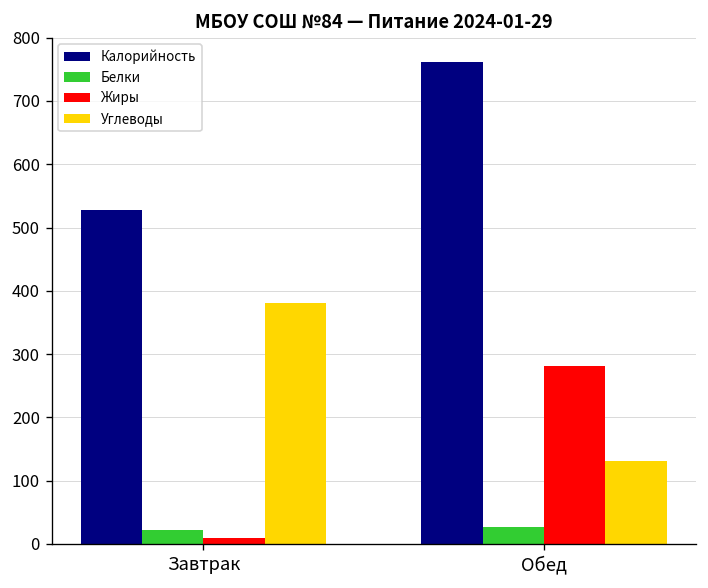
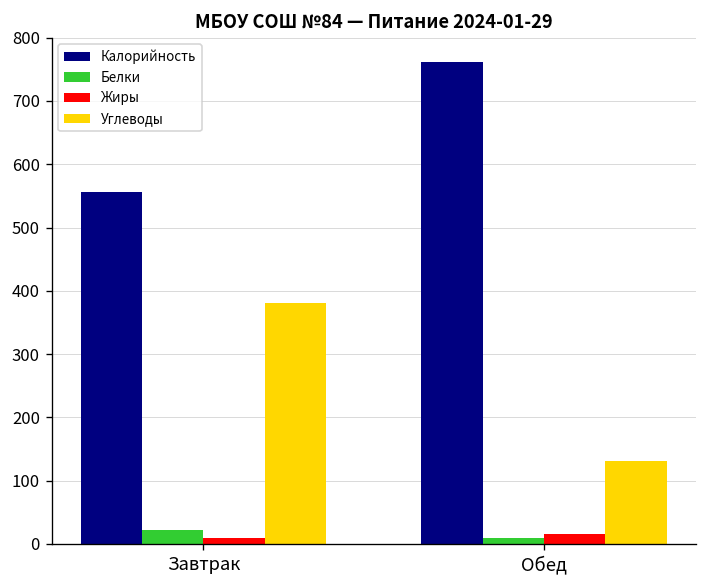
Калорийность, Завтрак: 530 -> 560
Белки, Обед: 30 -> 10
Жиры, Обед: 280 -> 20
